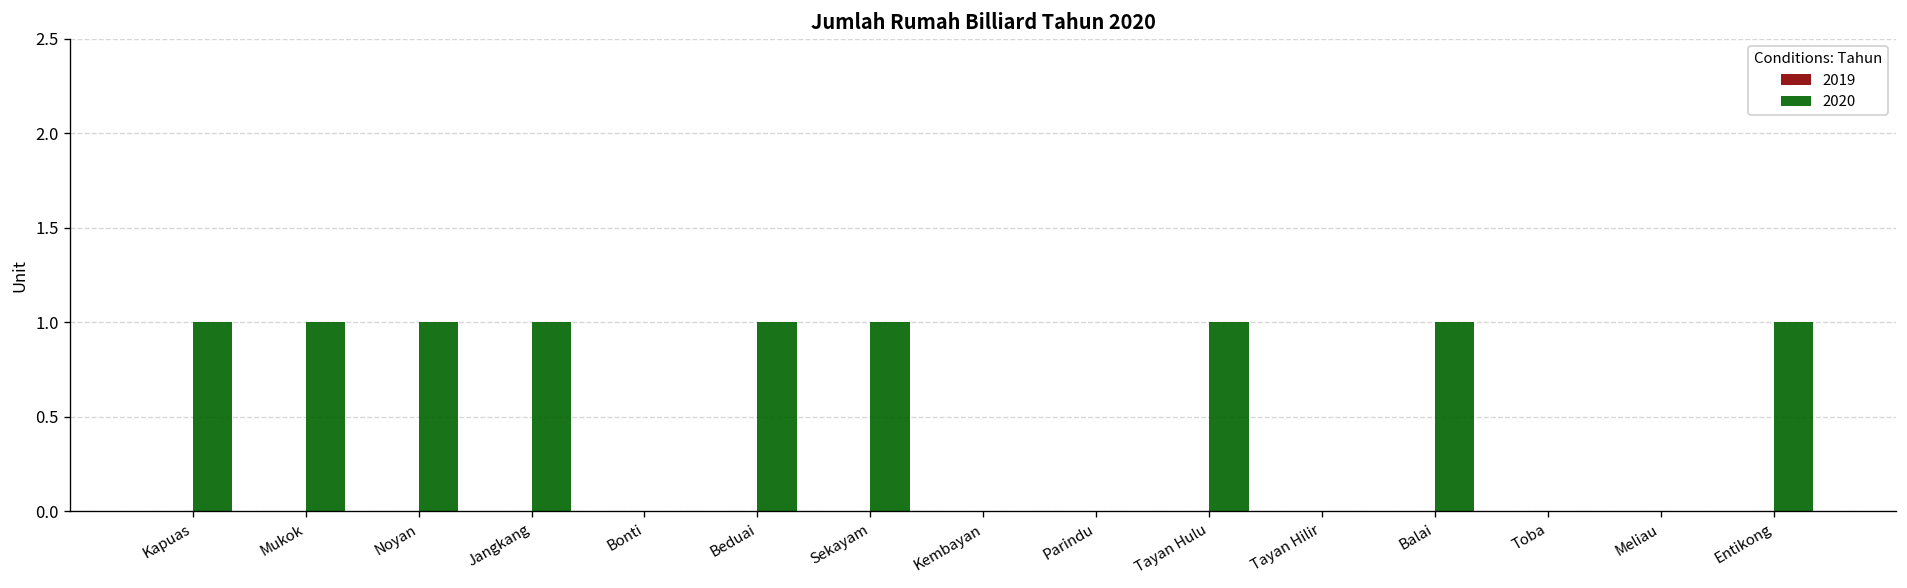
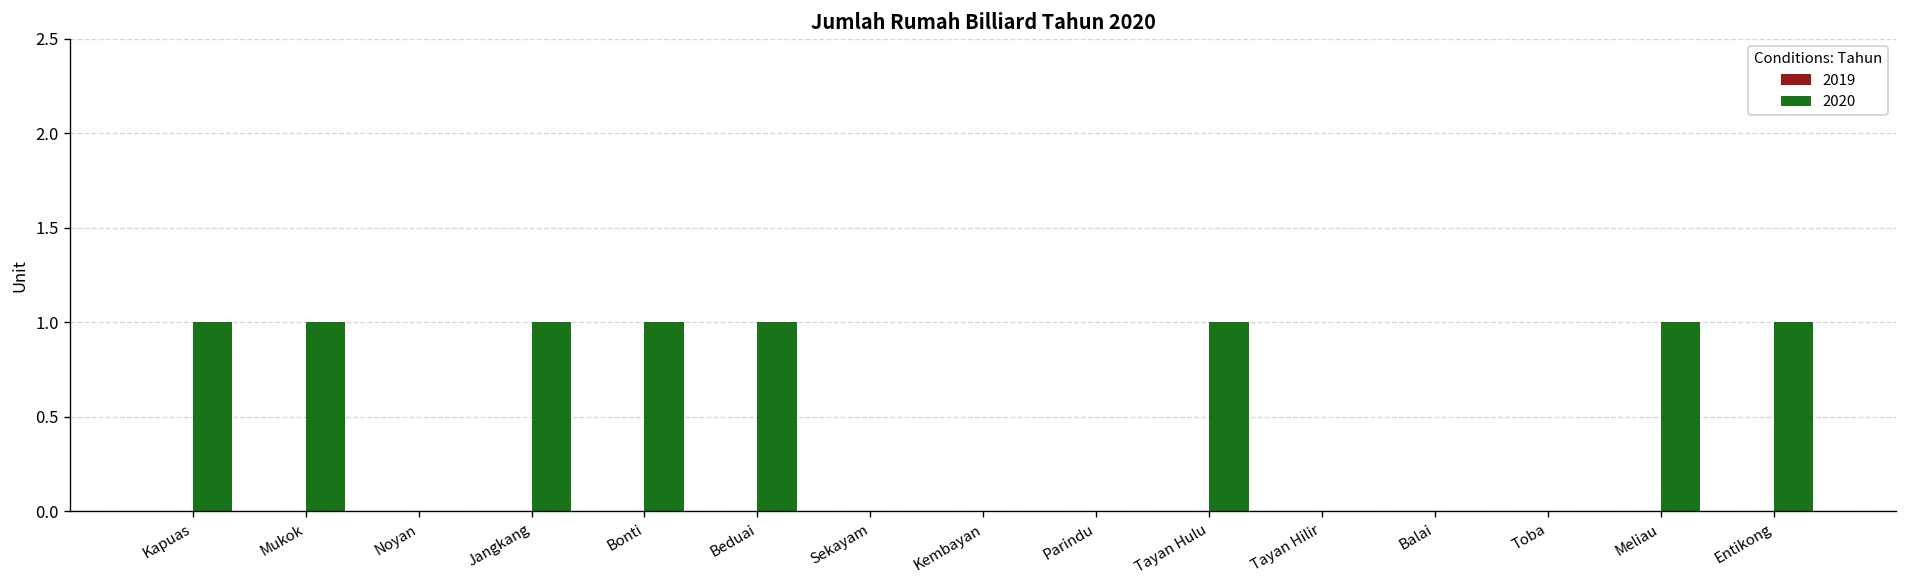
2020, Noyan: 1 -> 0
2020, Bonti: 0 -> 1
2020, Sekayam: 1 -> 0
2020, Balai: 1 -> 0
2020, Meliau: 0 -> 1
